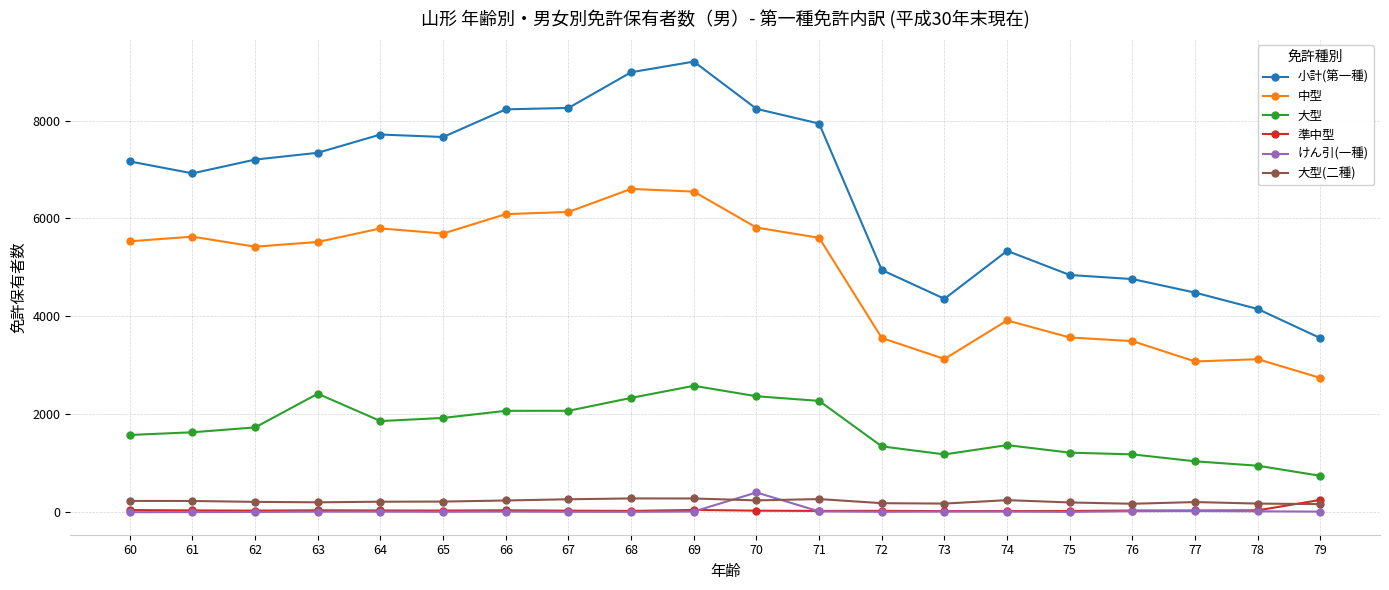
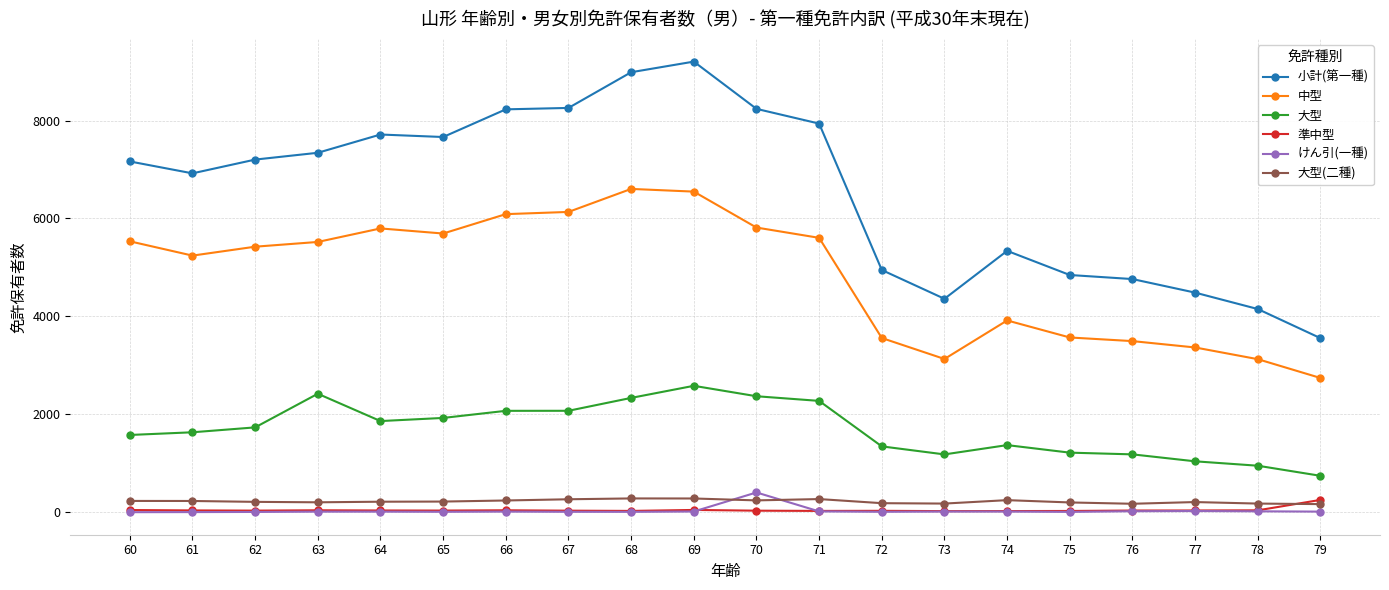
中型, 61: 5600 -> 5200
中型, 77: 3100 -> 3400
